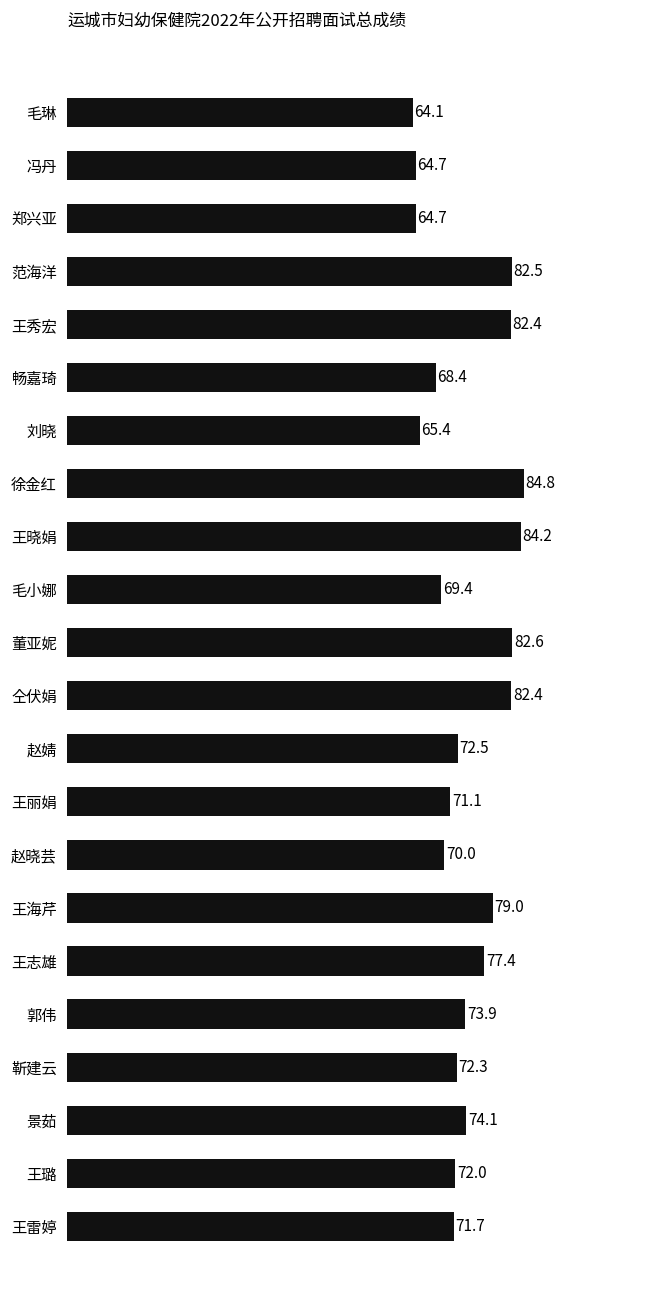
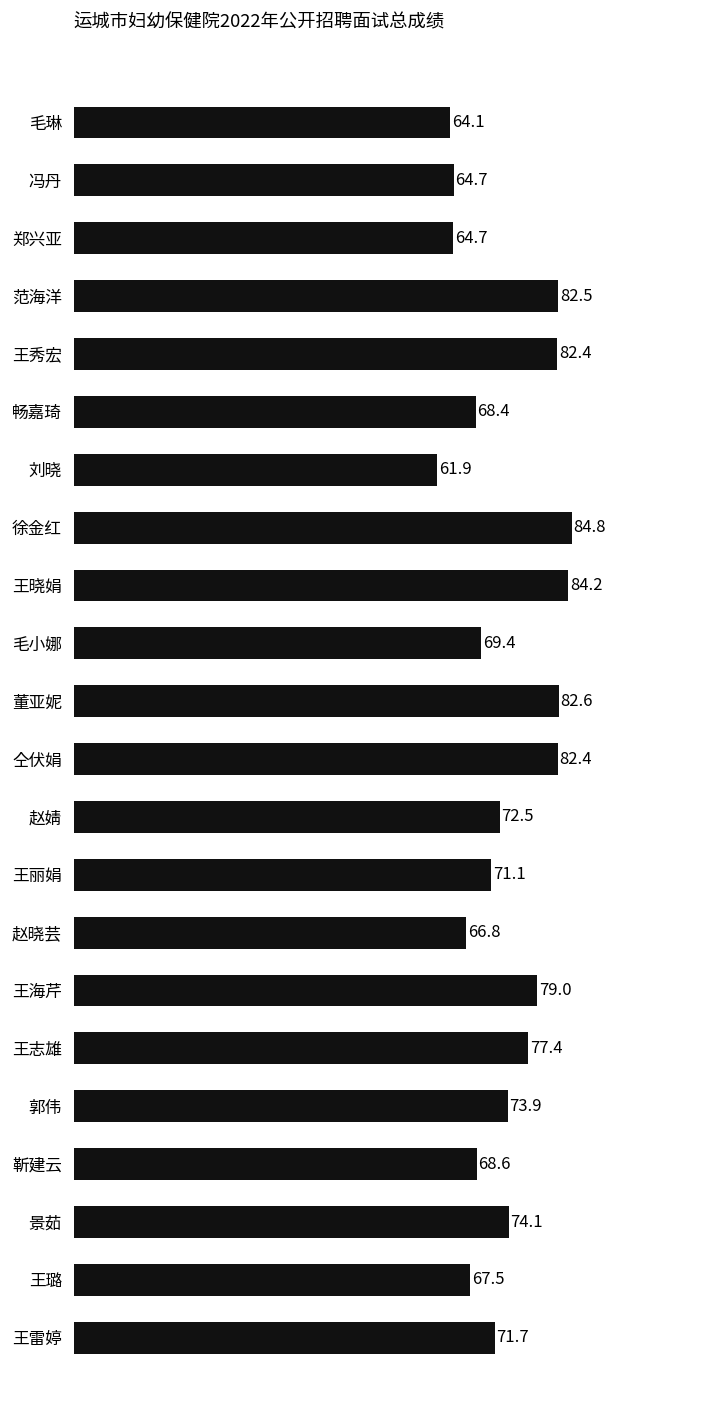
刘晓: 65.4 -> 61.9
赵晓芸: 70.0 -> 66.8
靳建云: 72.3 -> 68.6
王璐: 72.0 -> 67.5
